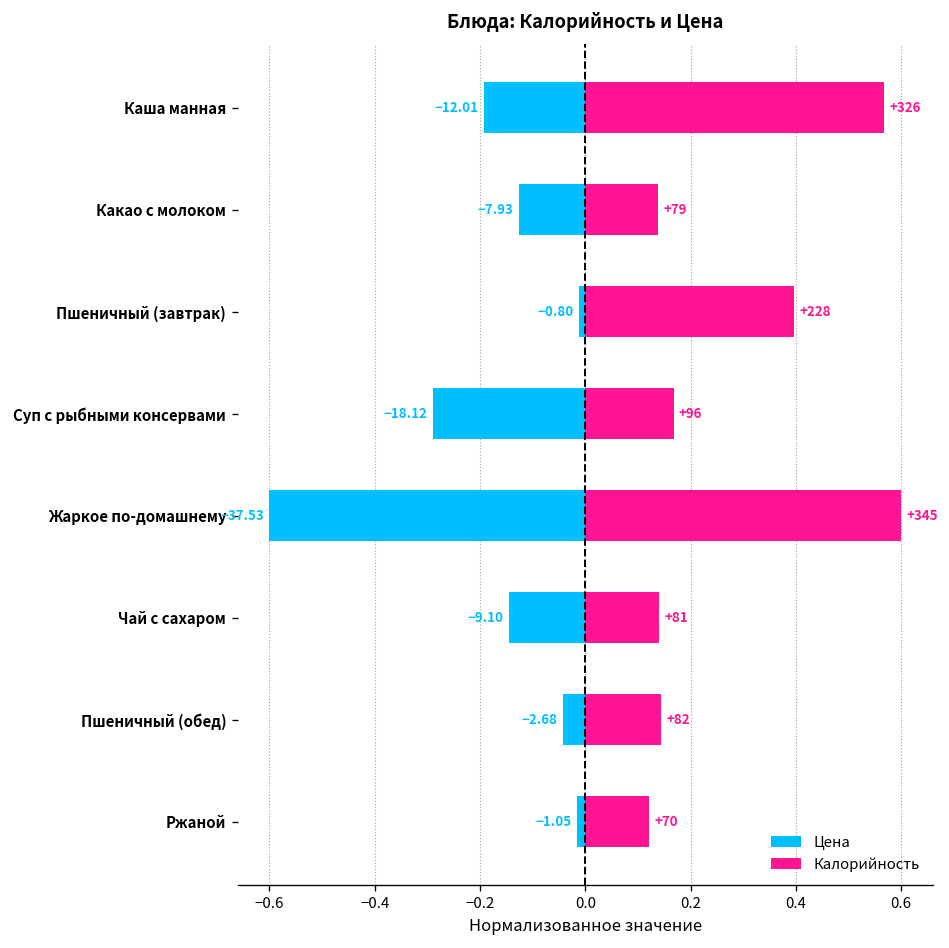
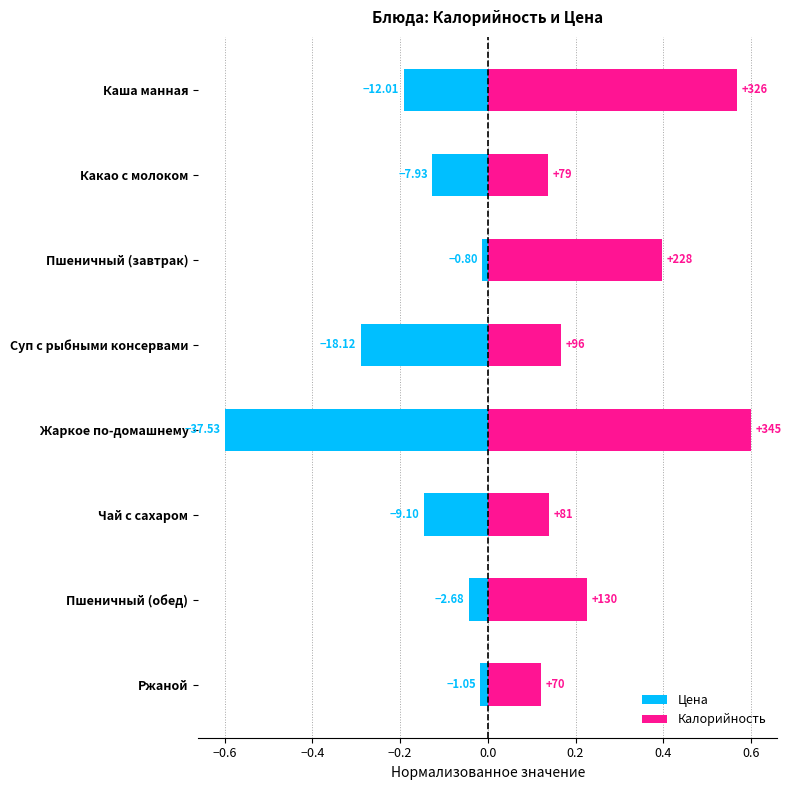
Калорийность, Пшеничный (обед): +82 -> +130
